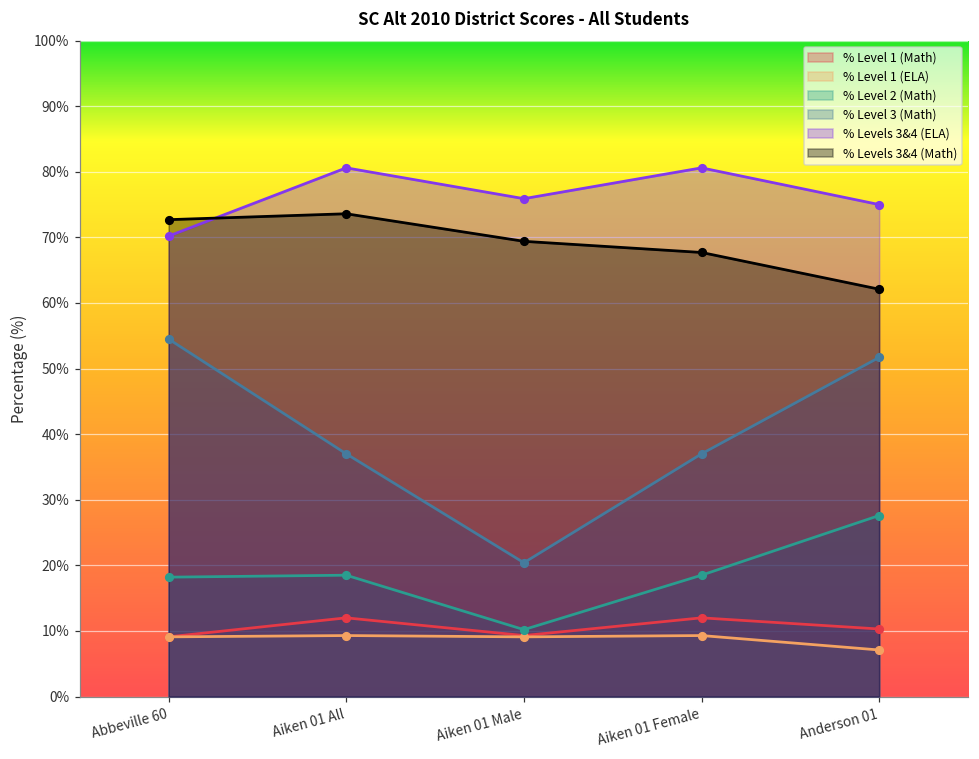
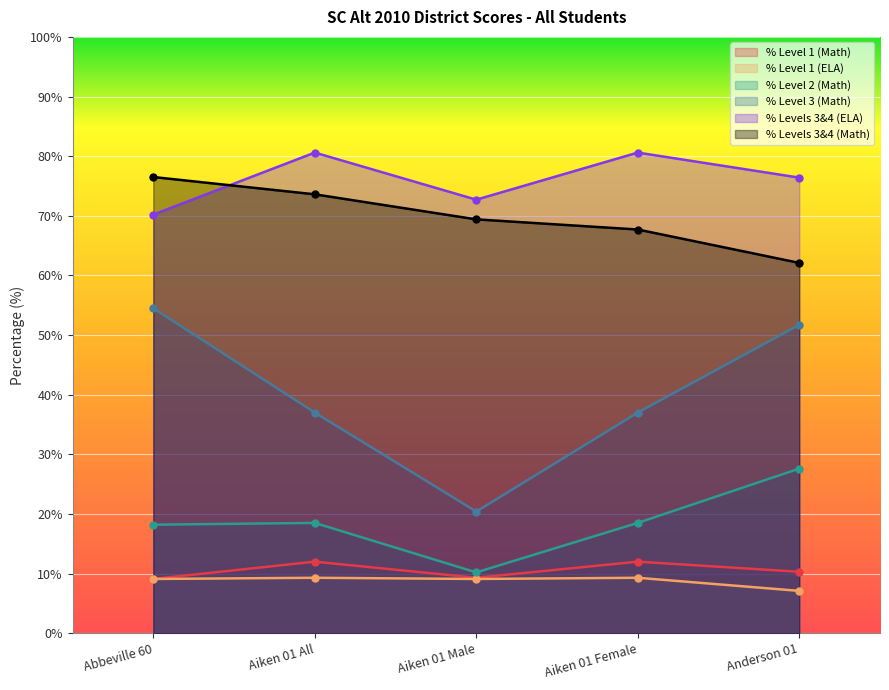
% Levels 3&4 (Math), Abbeville 60: 73% -> 77%
% Levels 3&4 (ELA), Aiken 01 Male: 76% -> 73%
% Levels 3&4 (ELA), Anderson 01: 75% -> 76%
